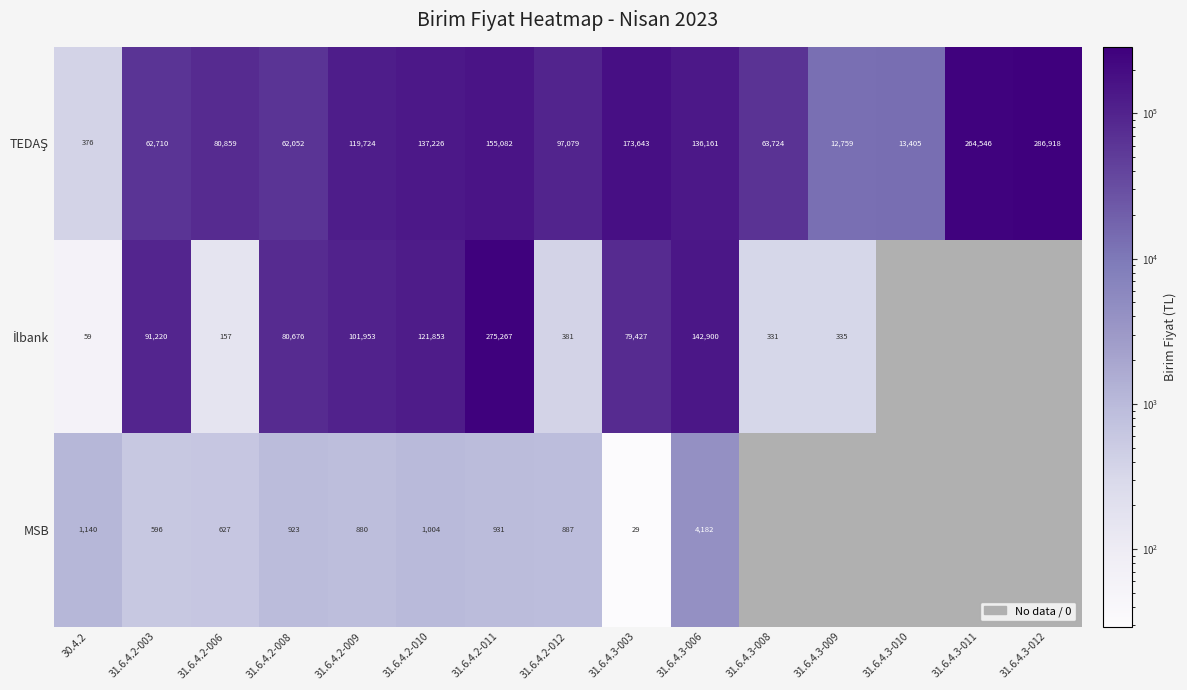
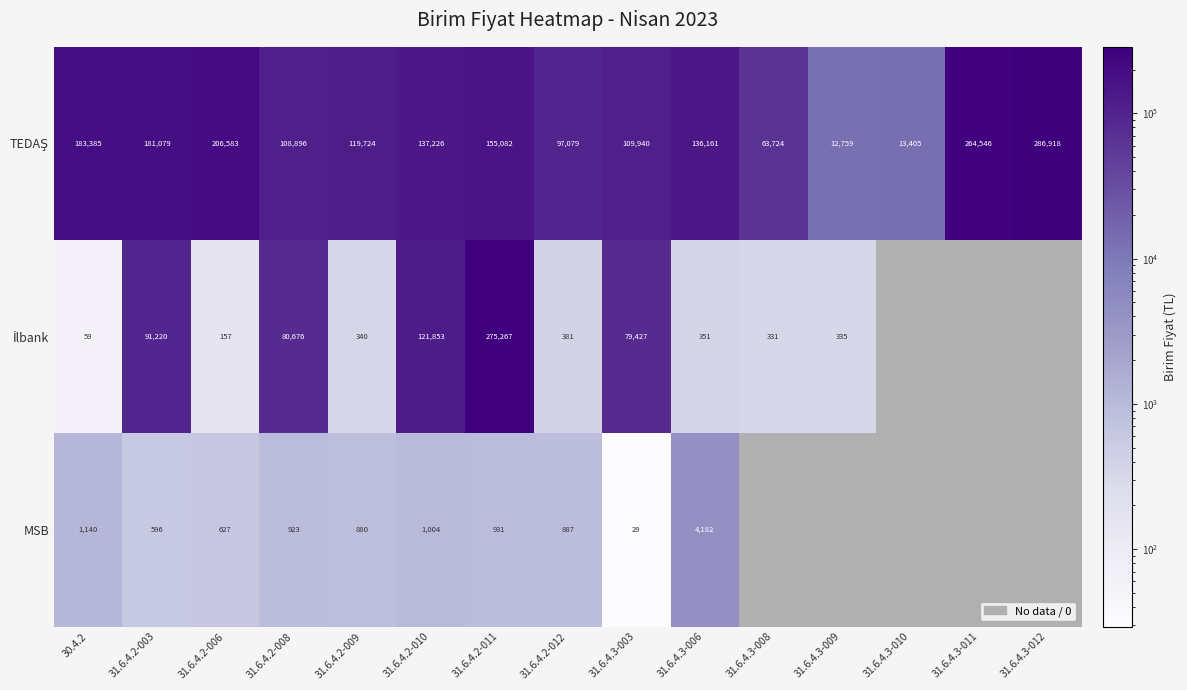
TEDAŞ, 30.4.2: 376 -> 183,385
TEDAŞ, 31.6.4.2-003: 62,710 -> 181,079
TEDAŞ, 31.6.4.2-006: 80,859 -> 206,583
TEDAŞ, 31.6.4.2-008: 62,052 -> 108,896
TEDAŞ, 31.6.4.3-003: 173,643 -> 109,940
İlbank, 31.6.4.2-009: 101,953 -> 340
İlbank, 31.6.4.3-006: 142,900 -> 351
